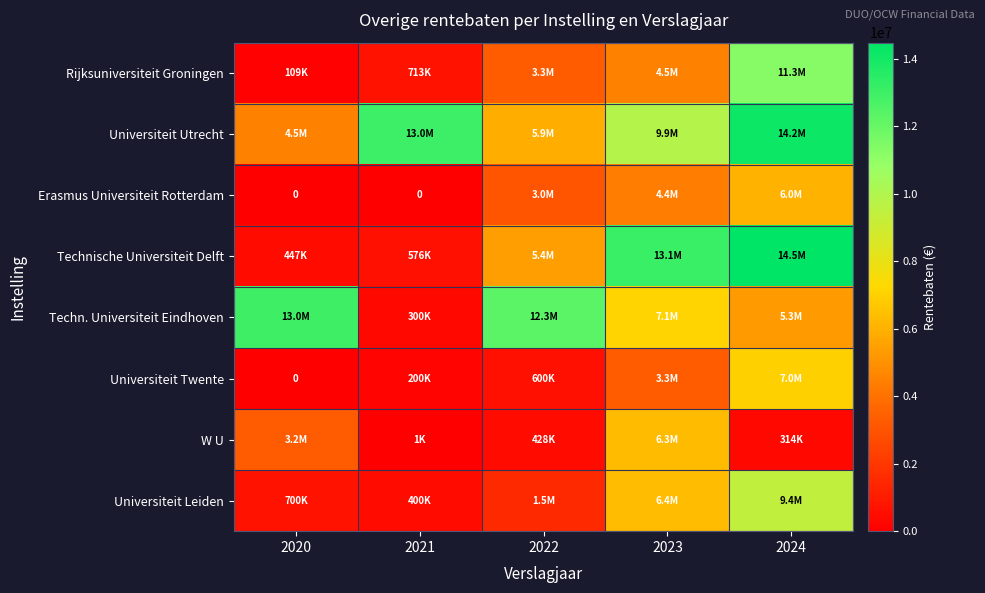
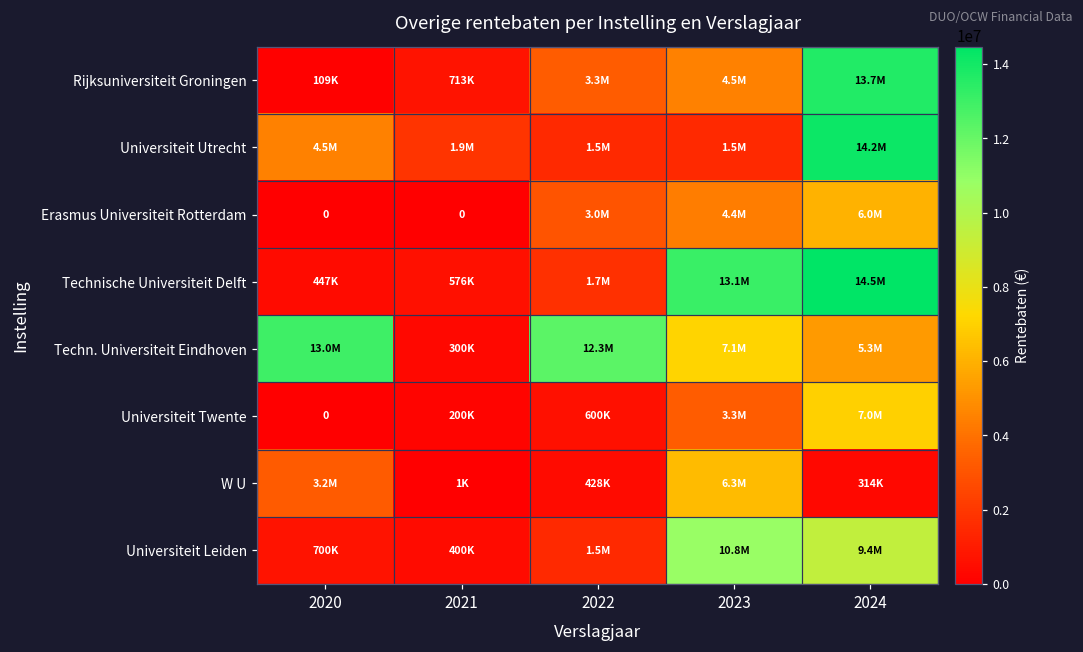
Rijksuniversiteit Groningen, 2024: 11.3M -> 13.7M
Universiteit Utrecht, 2021: 13.0M -> 1.9M
Universiteit Utrecht, 2022: 5.9M -> 1.5M
Universiteit Utrecht, 2023: 9.9M -> 1.5M
Technische Universiteit Delft, 2022: 5.4M -> 1.7M
Universiteit Leiden, 2023: 6.4M -> 10.8M
